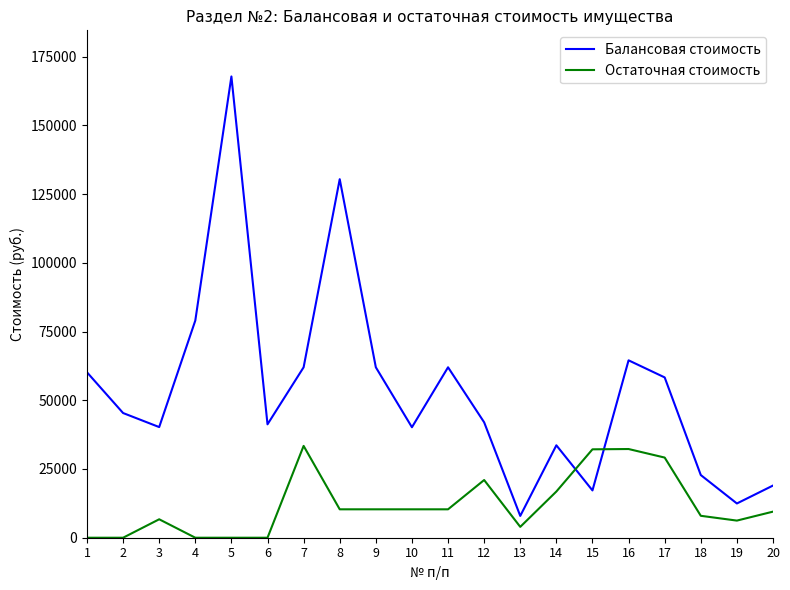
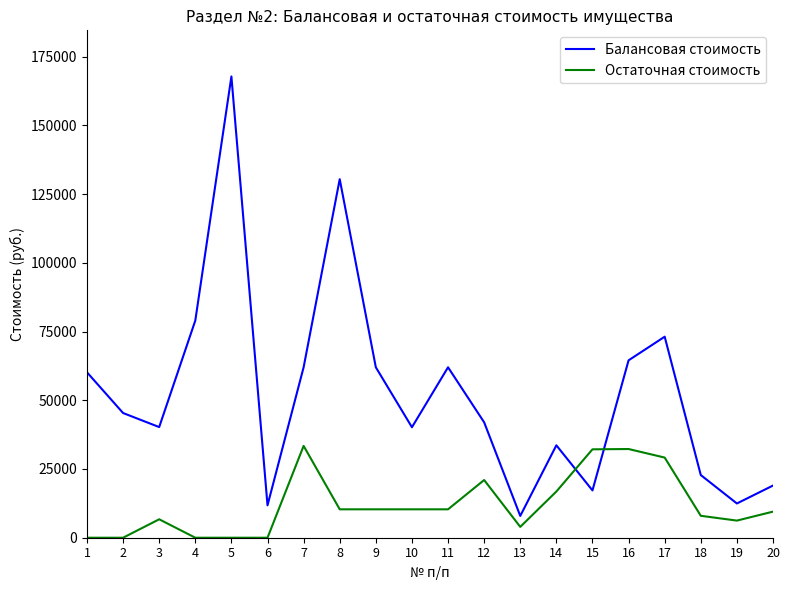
Балансовая стоимость, 6: 41000 -> 12000
Балансовая стоимость, 17: 58000 -> 73000
